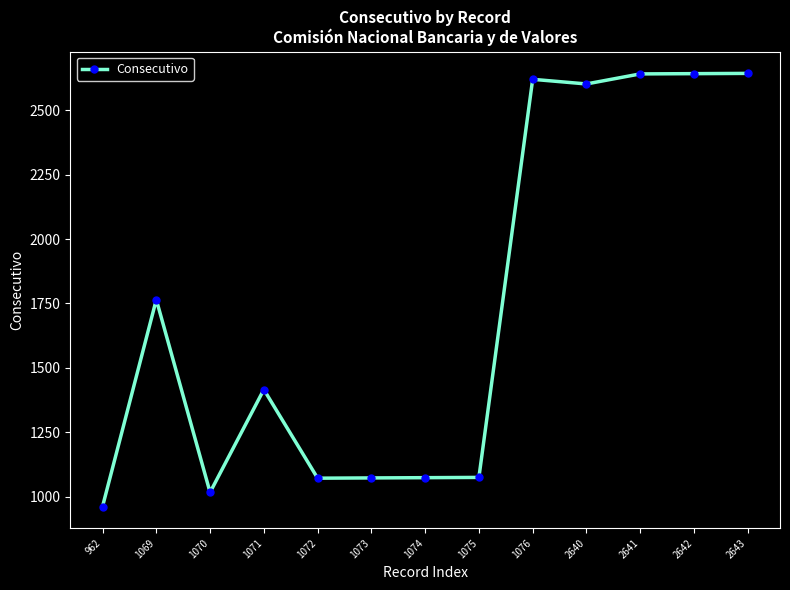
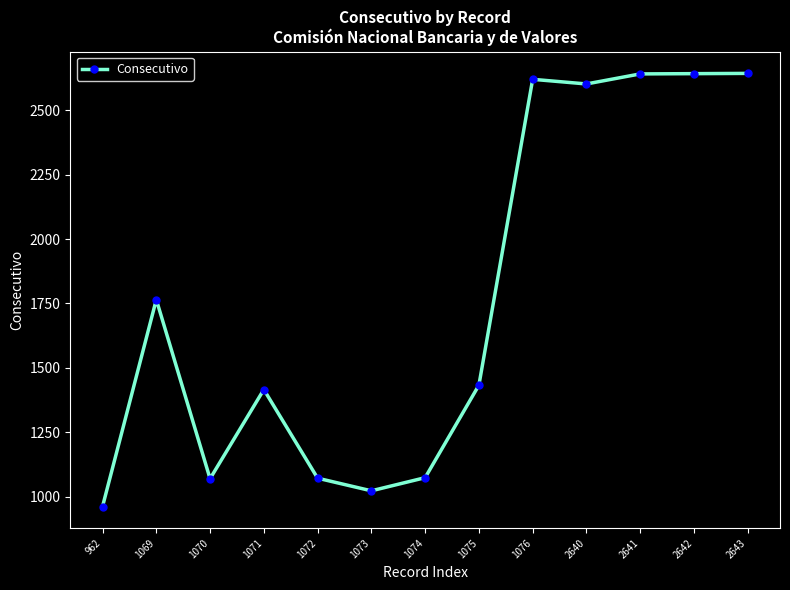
1070: 1020 -> 1070
1073: 1070 -> 1020
1075: 1080 -> 1430
